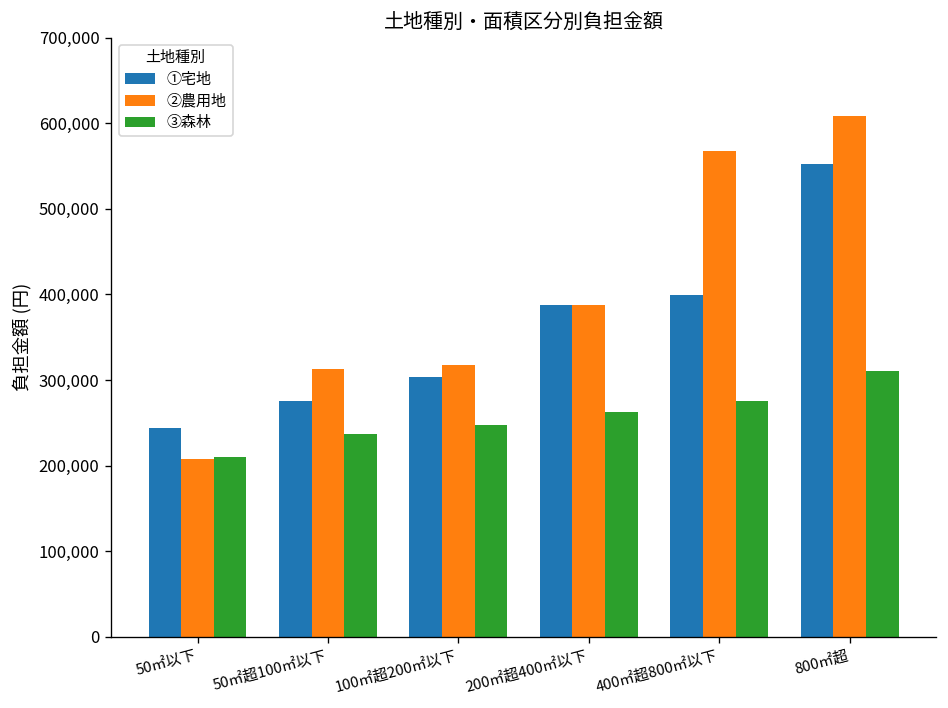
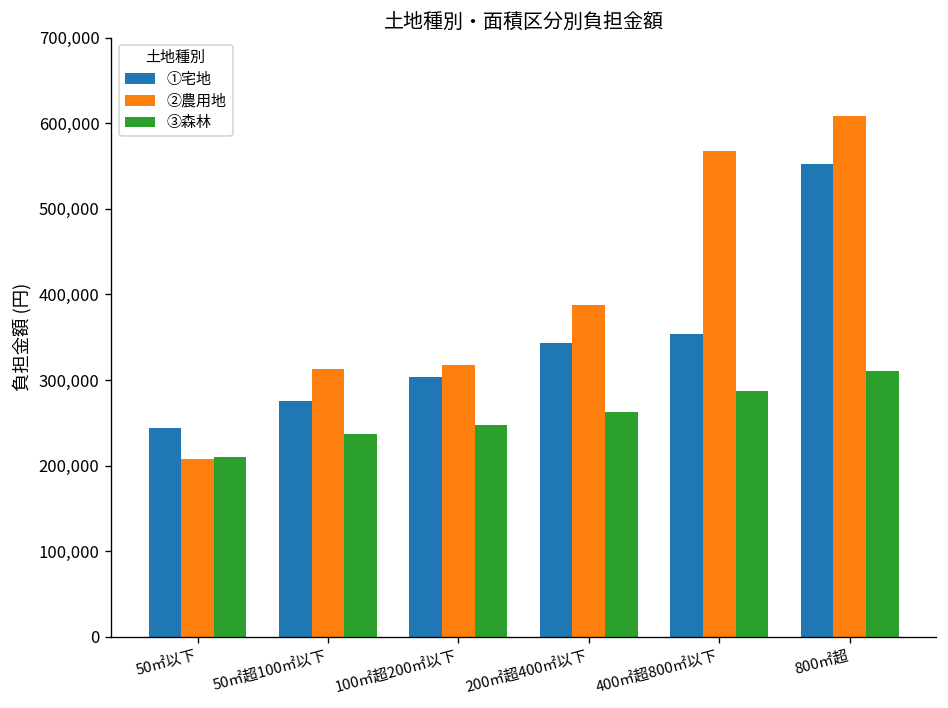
①宅地, 200㎡超400㎡以下: 390,000 -> 340,000
①宅地, 400㎡超800㎡以下: 400,000 -> 350,000
③森林, 400㎡超800㎡以下: 280,000 -> 290,000
